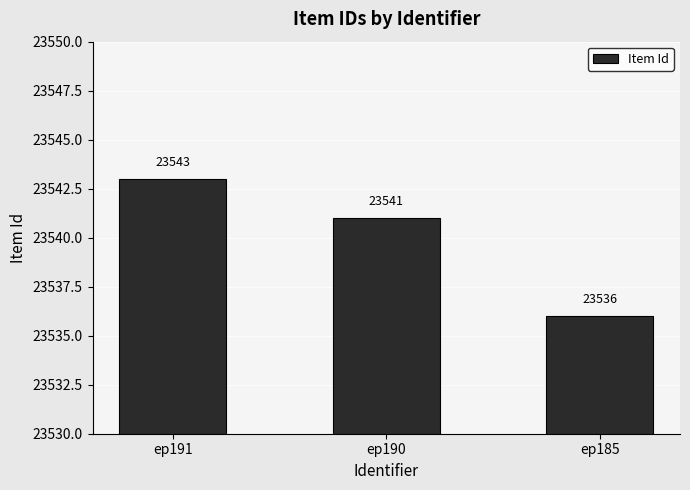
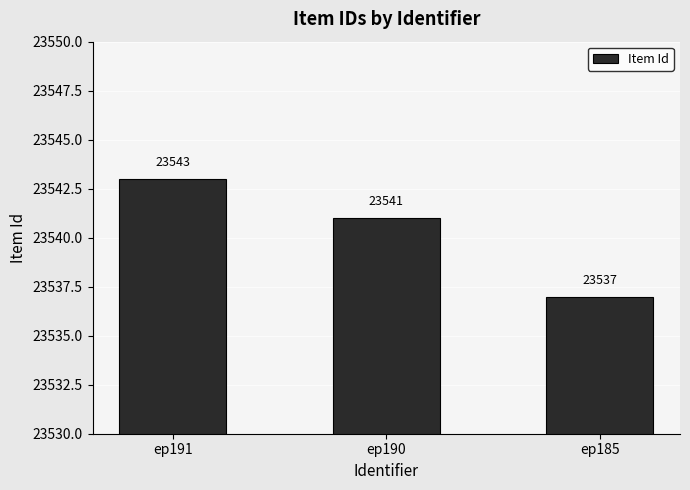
ep185: 23536 -> 23537
